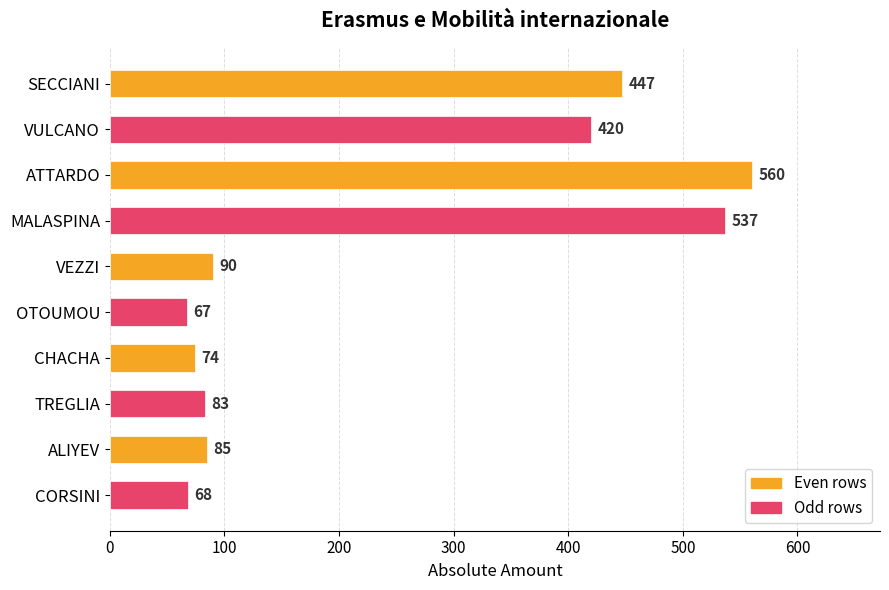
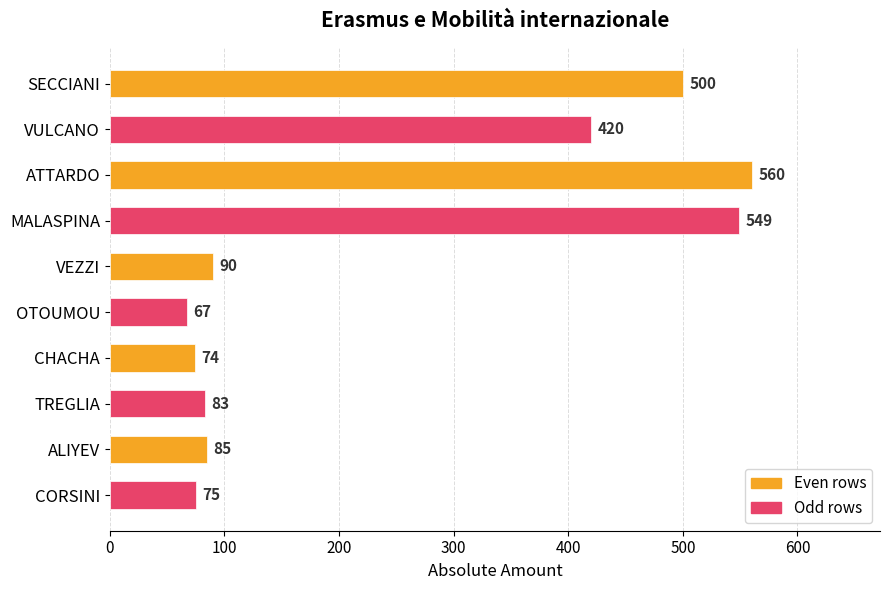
SECCIANI: 447 -> 500
MALASPINA: 537 -> 549
CORSINI: 68 -> 75
